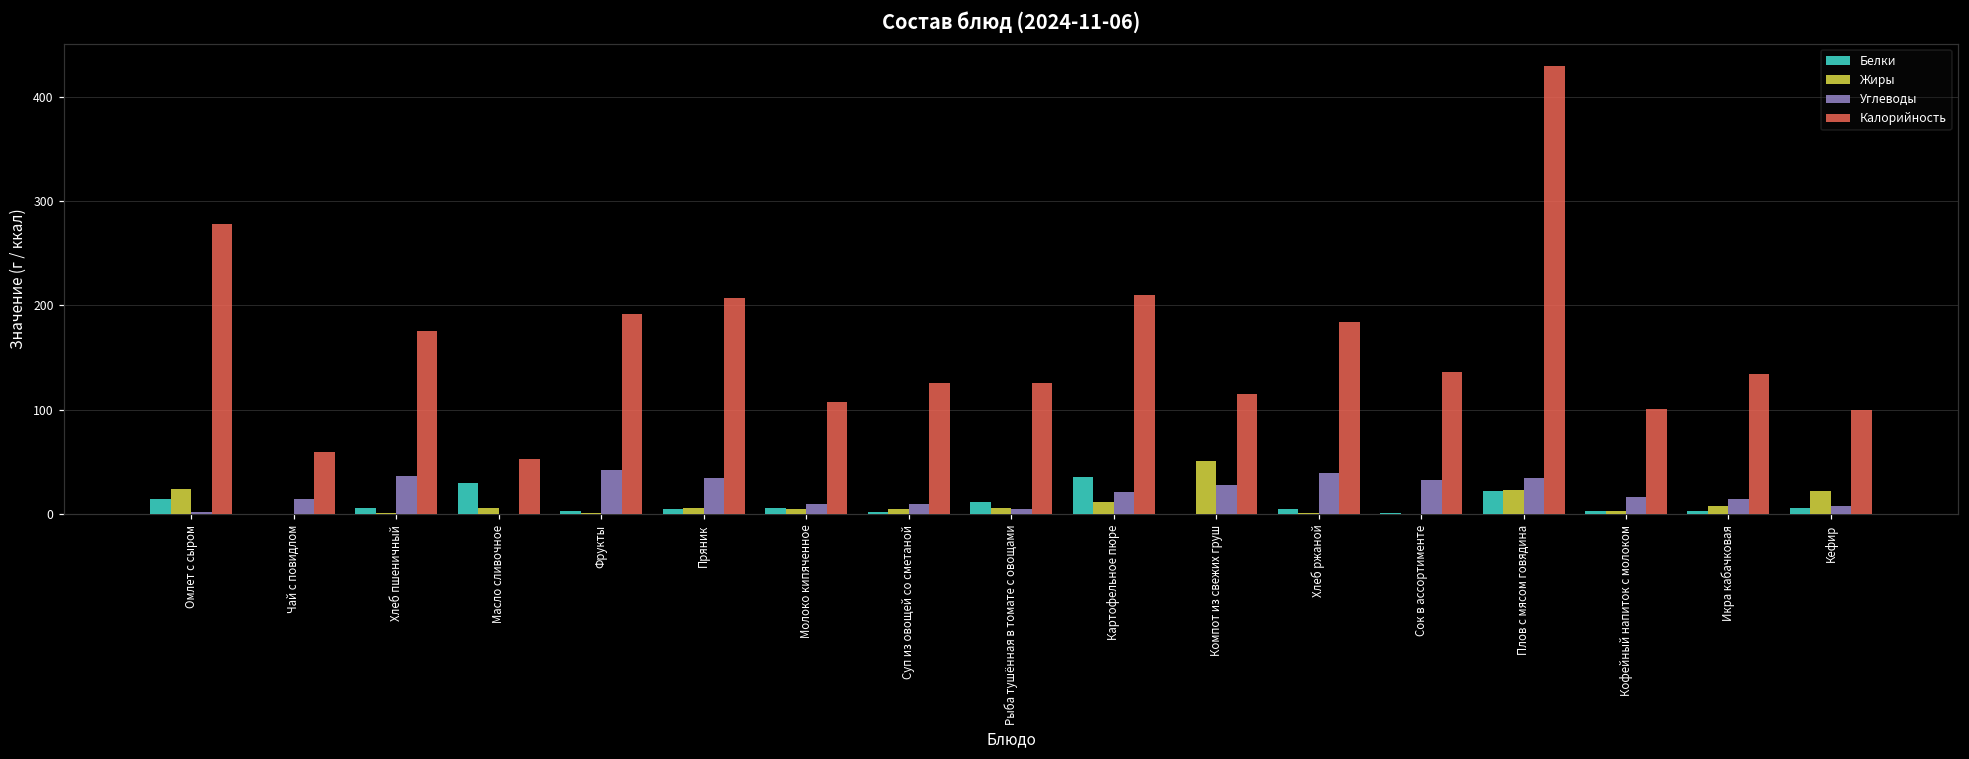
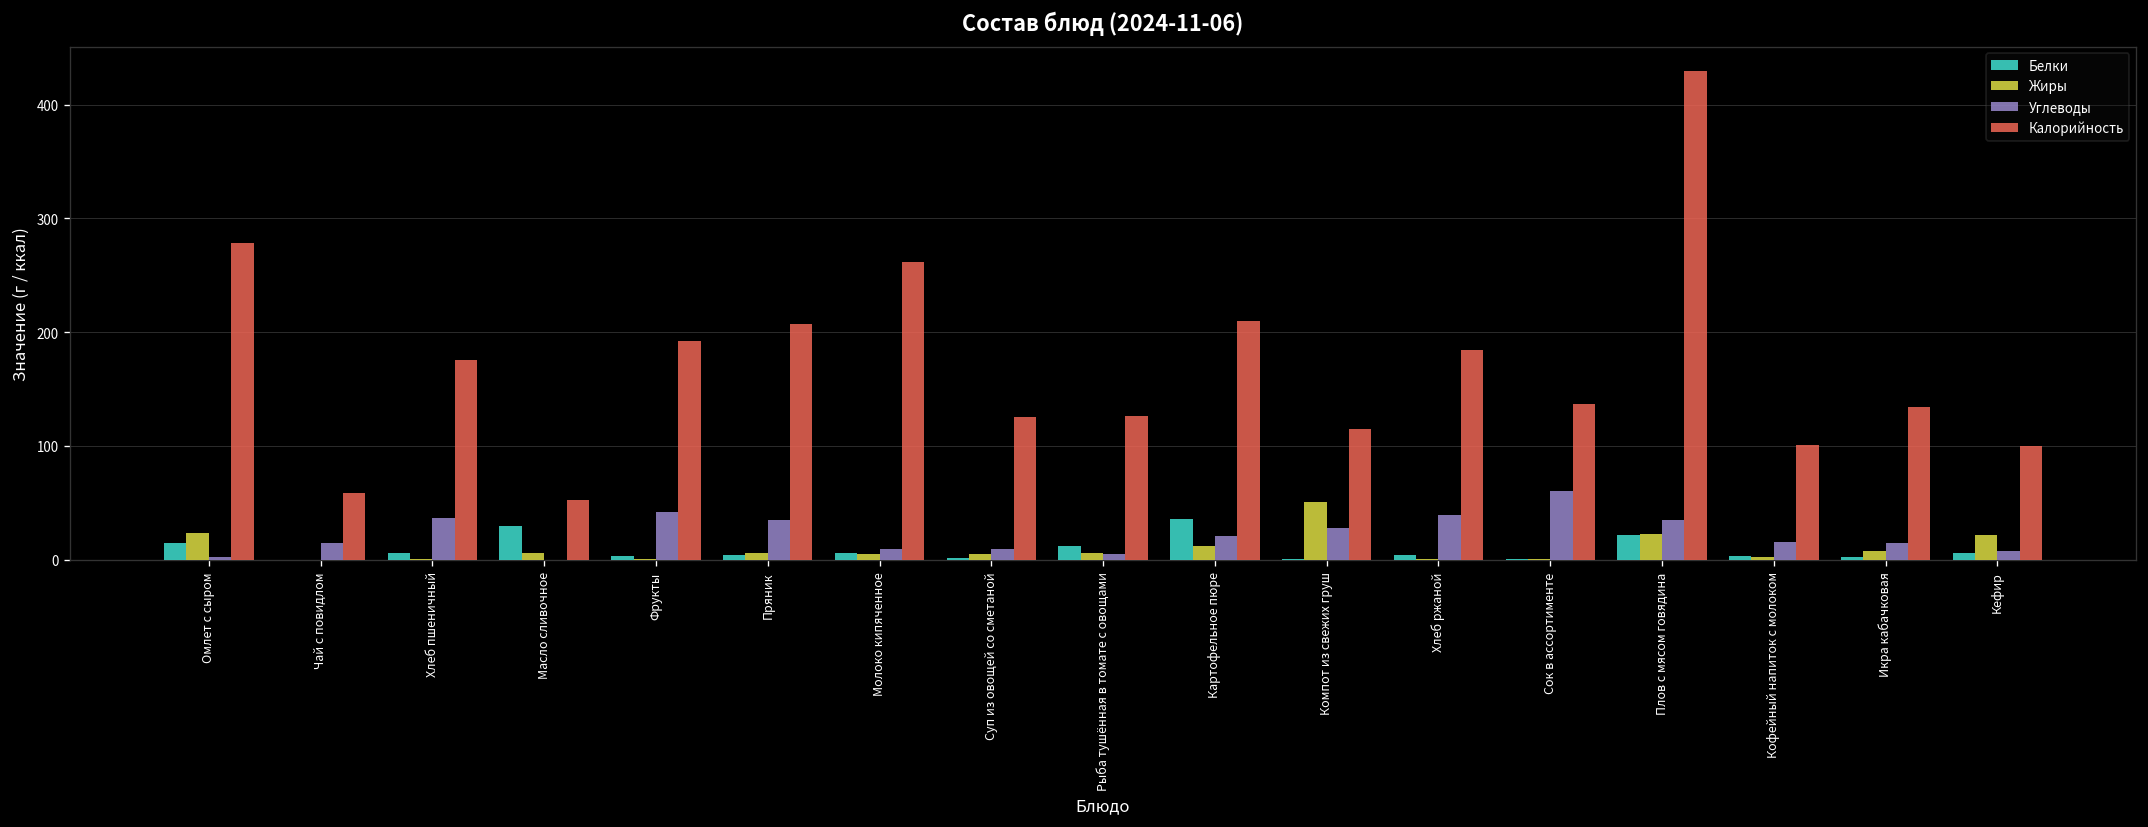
Калорийность, Молоко кипяченное: 110 -> 260
Углеводы, Сок в ассортименте: 30 -> 60
